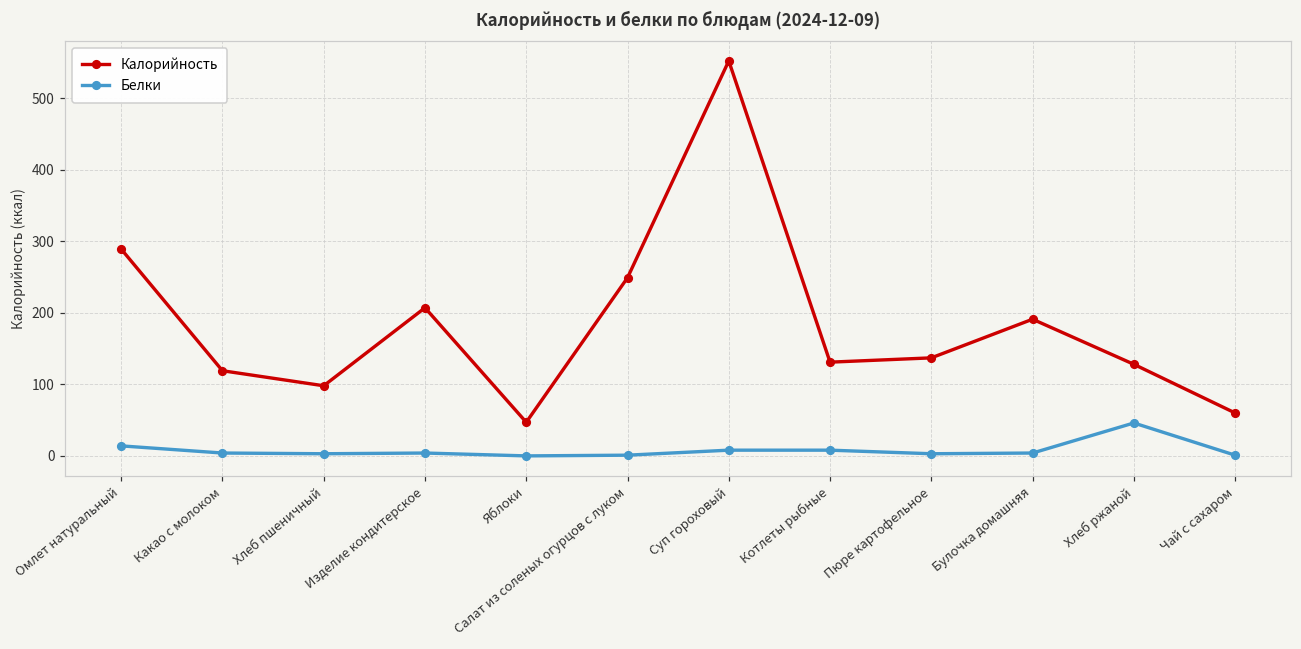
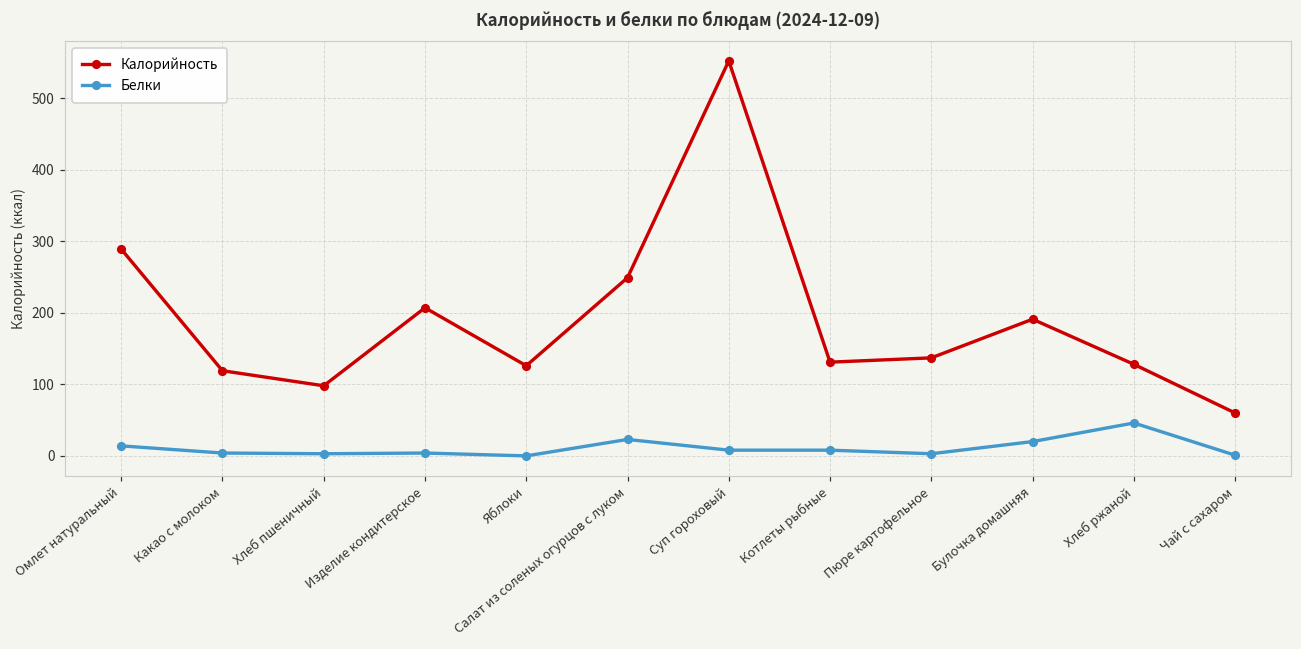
Калорийность, Яблоки: 50 -> 130
Белки, Салат из соленых огурцов с луком: 0 -> 20
Белки, Булочка домашняя: 0 -> 20
